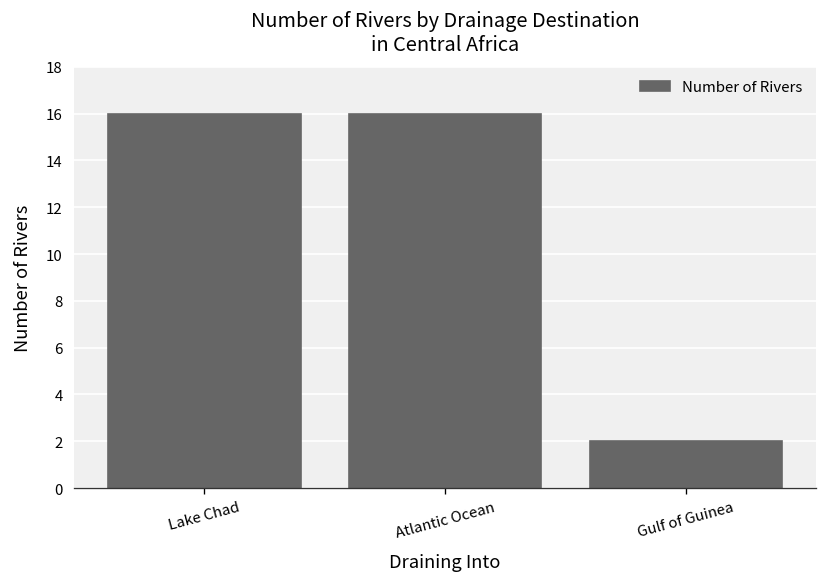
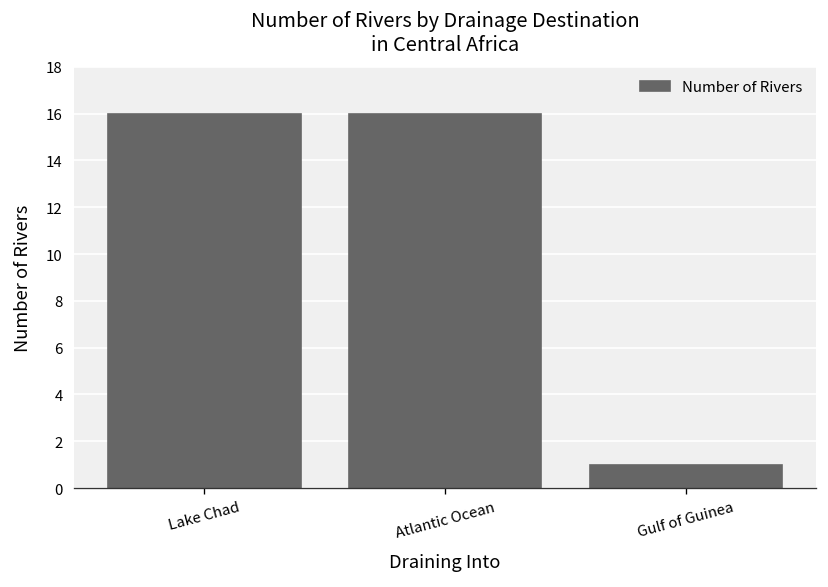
Gulf of Guinea: 2 -> 1
